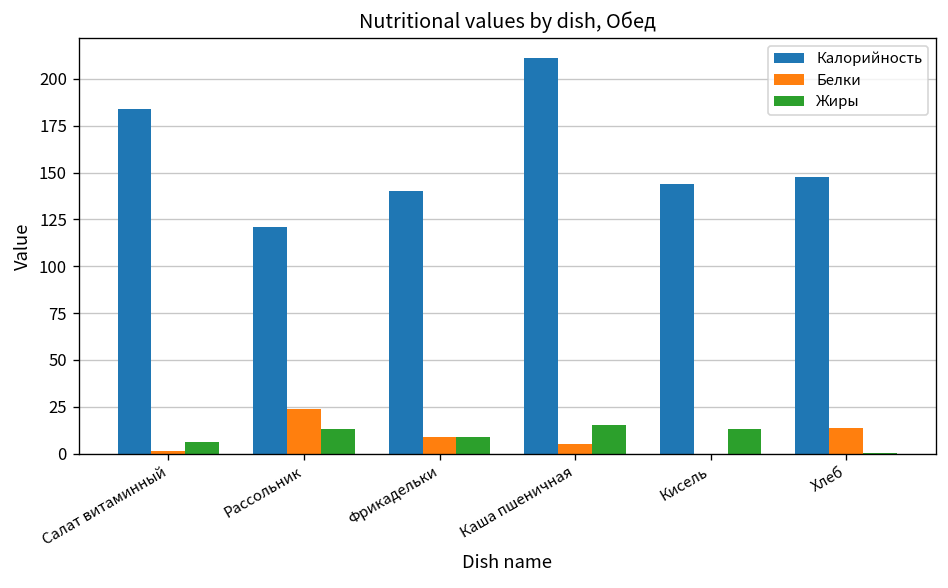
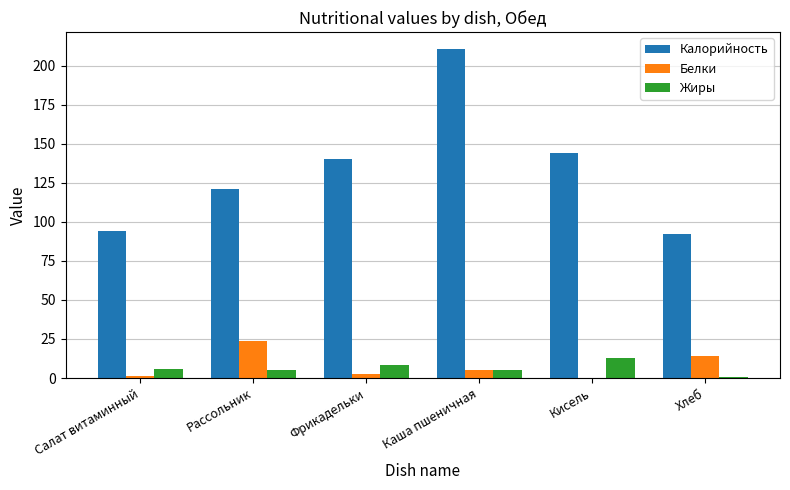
Калорийность, Салат витаминный: 184 -> 94
Жиры, Рассольник: 13 -> 5
Белки, Фрикадельки: 9 -> 3
Жиры, Каша пшеничная: 15 -> 5
Калорийность, Хлеб: 148 -> 92
